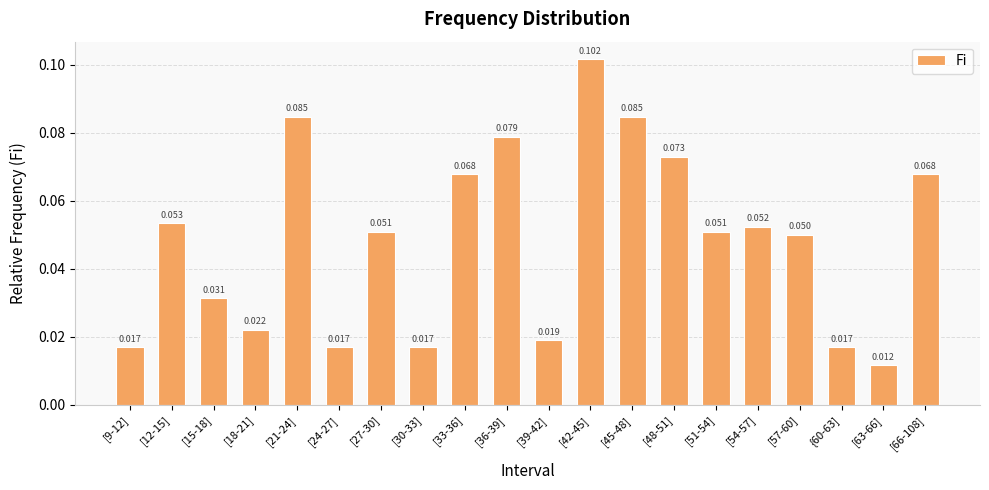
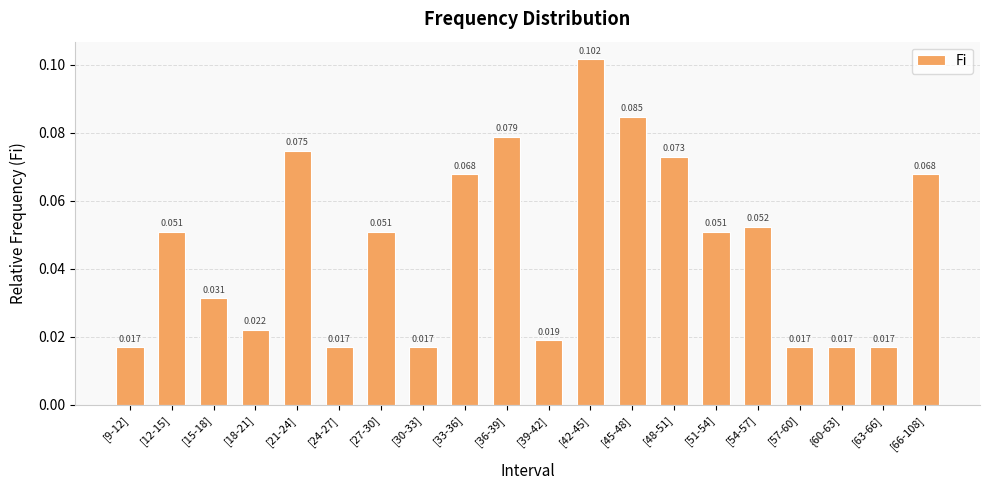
[12-15]: 0.053 -> 0.051
[21-24]: 0.085 -> 0.075
[57-60]: 0.050 -> 0.017
[63-66]: 0.012 -> 0.017
